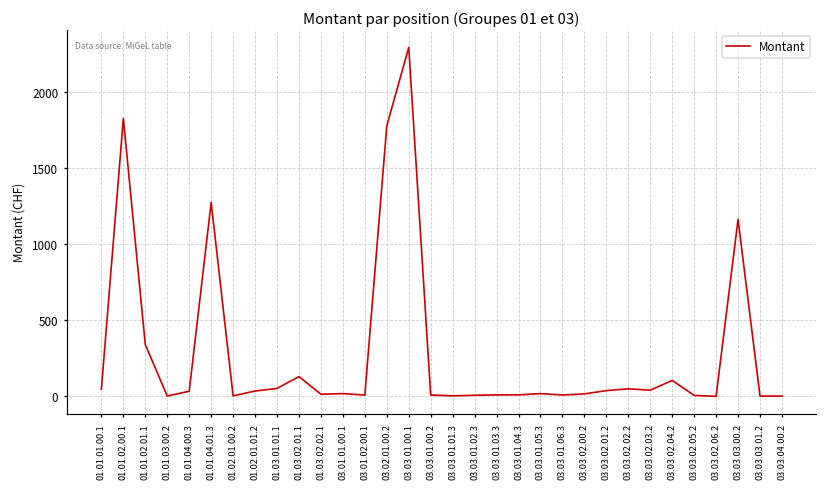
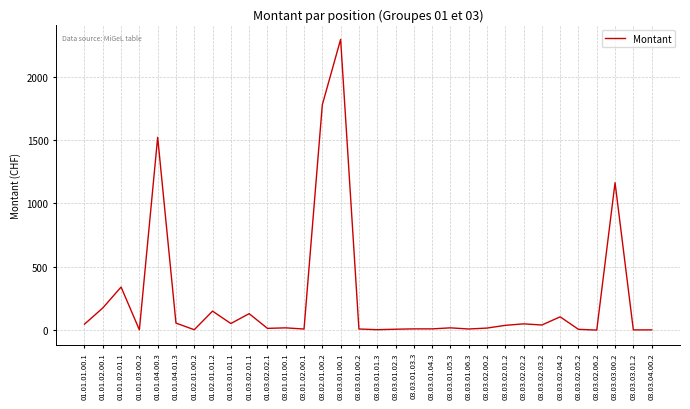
01.01.02.00.1: 1830 -> 180
01.01.04.00.3: 30 -> 1520
01.01.04.01.3: 1280 -> 60
01.02.01.01.2: 40 -> 150
